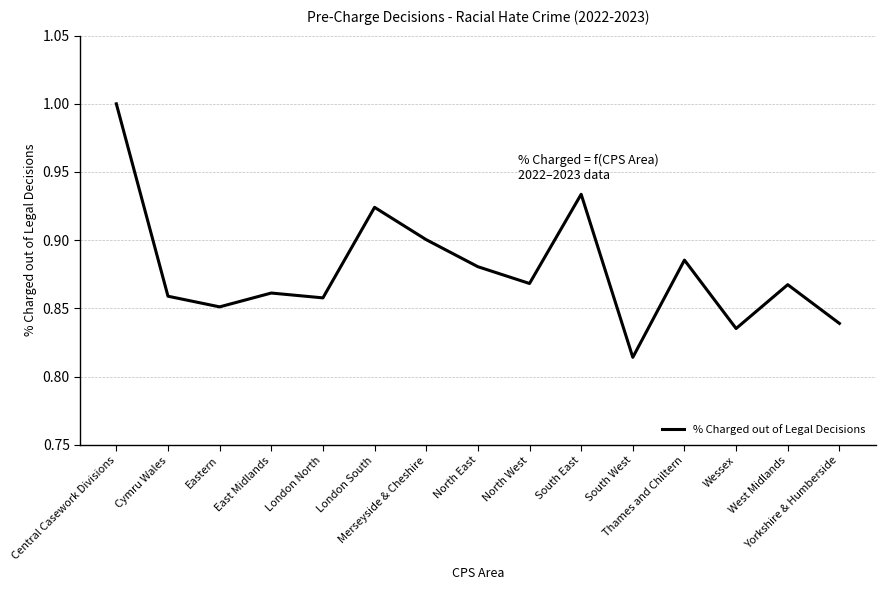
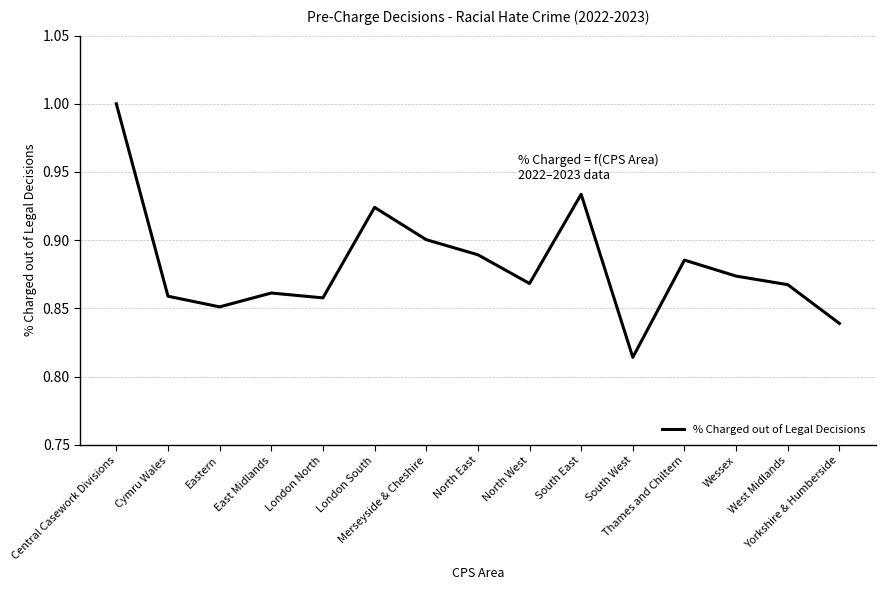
North East: 0.881 -> 0.889
Wessex: 0.835 -> 0.874
